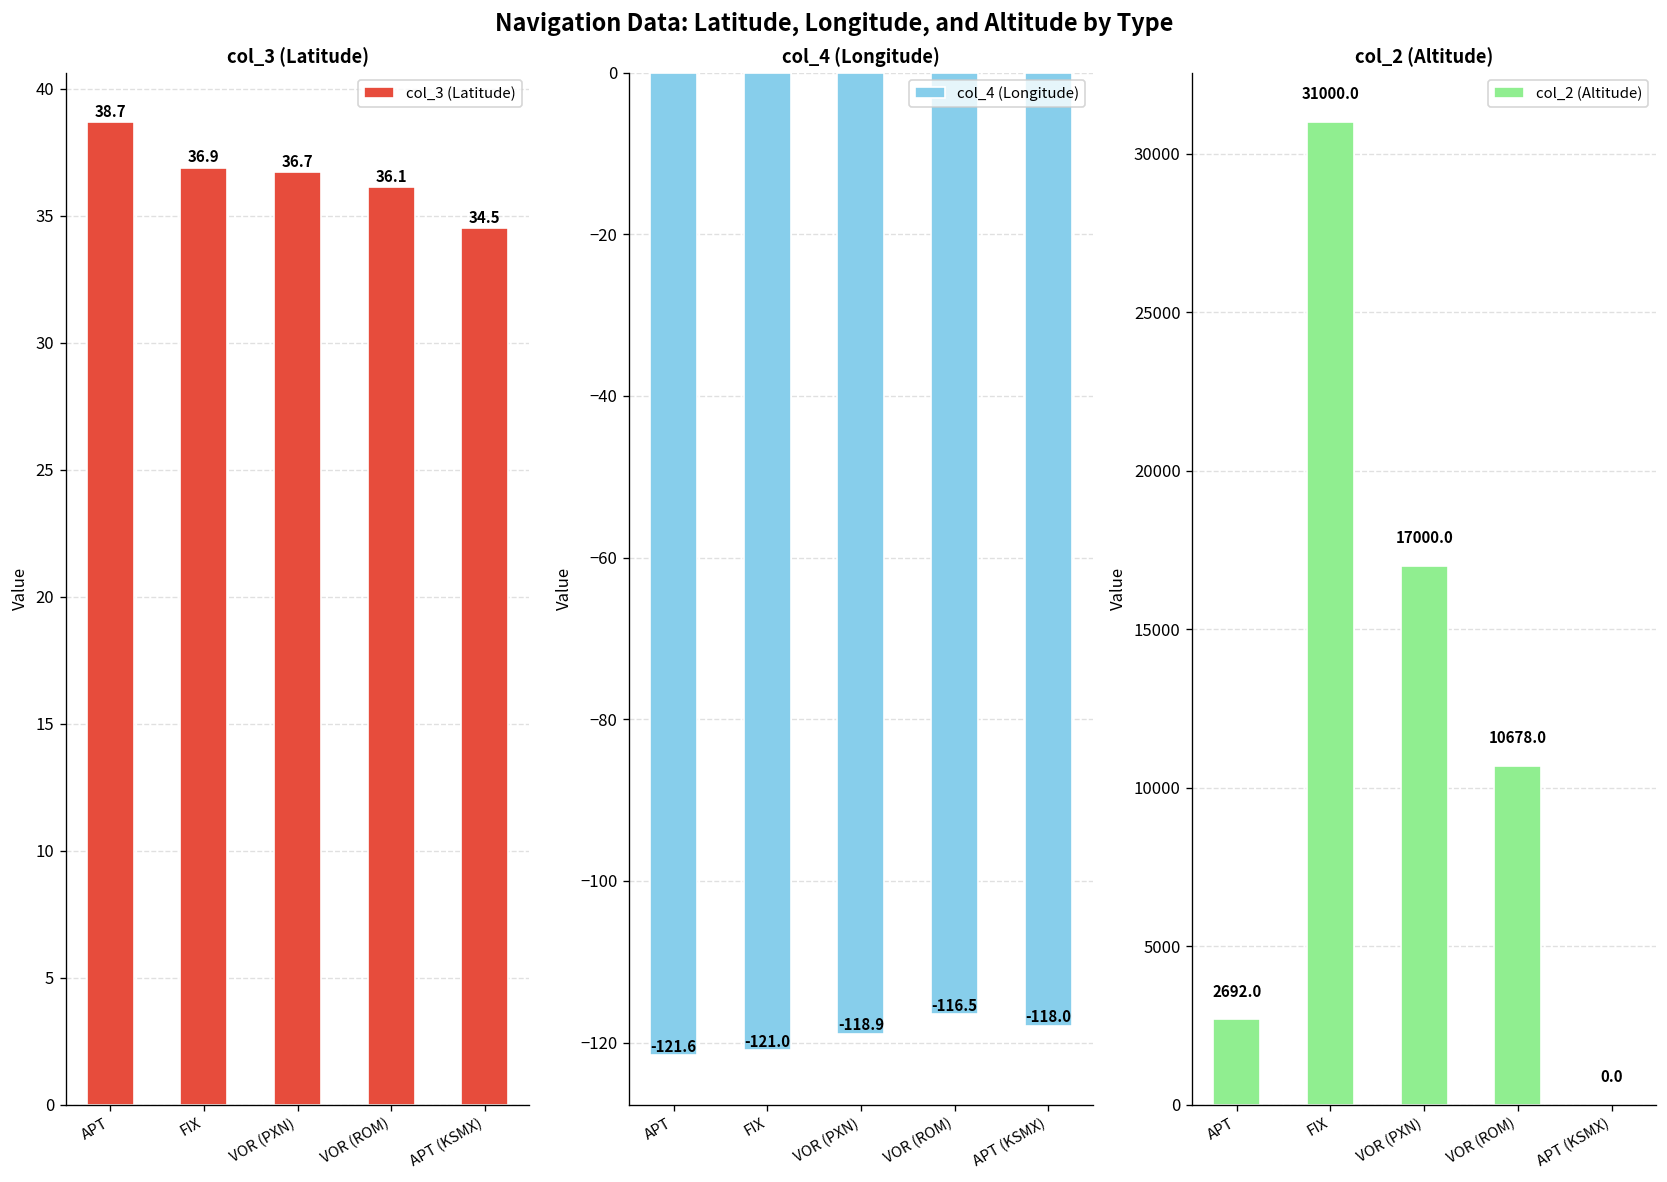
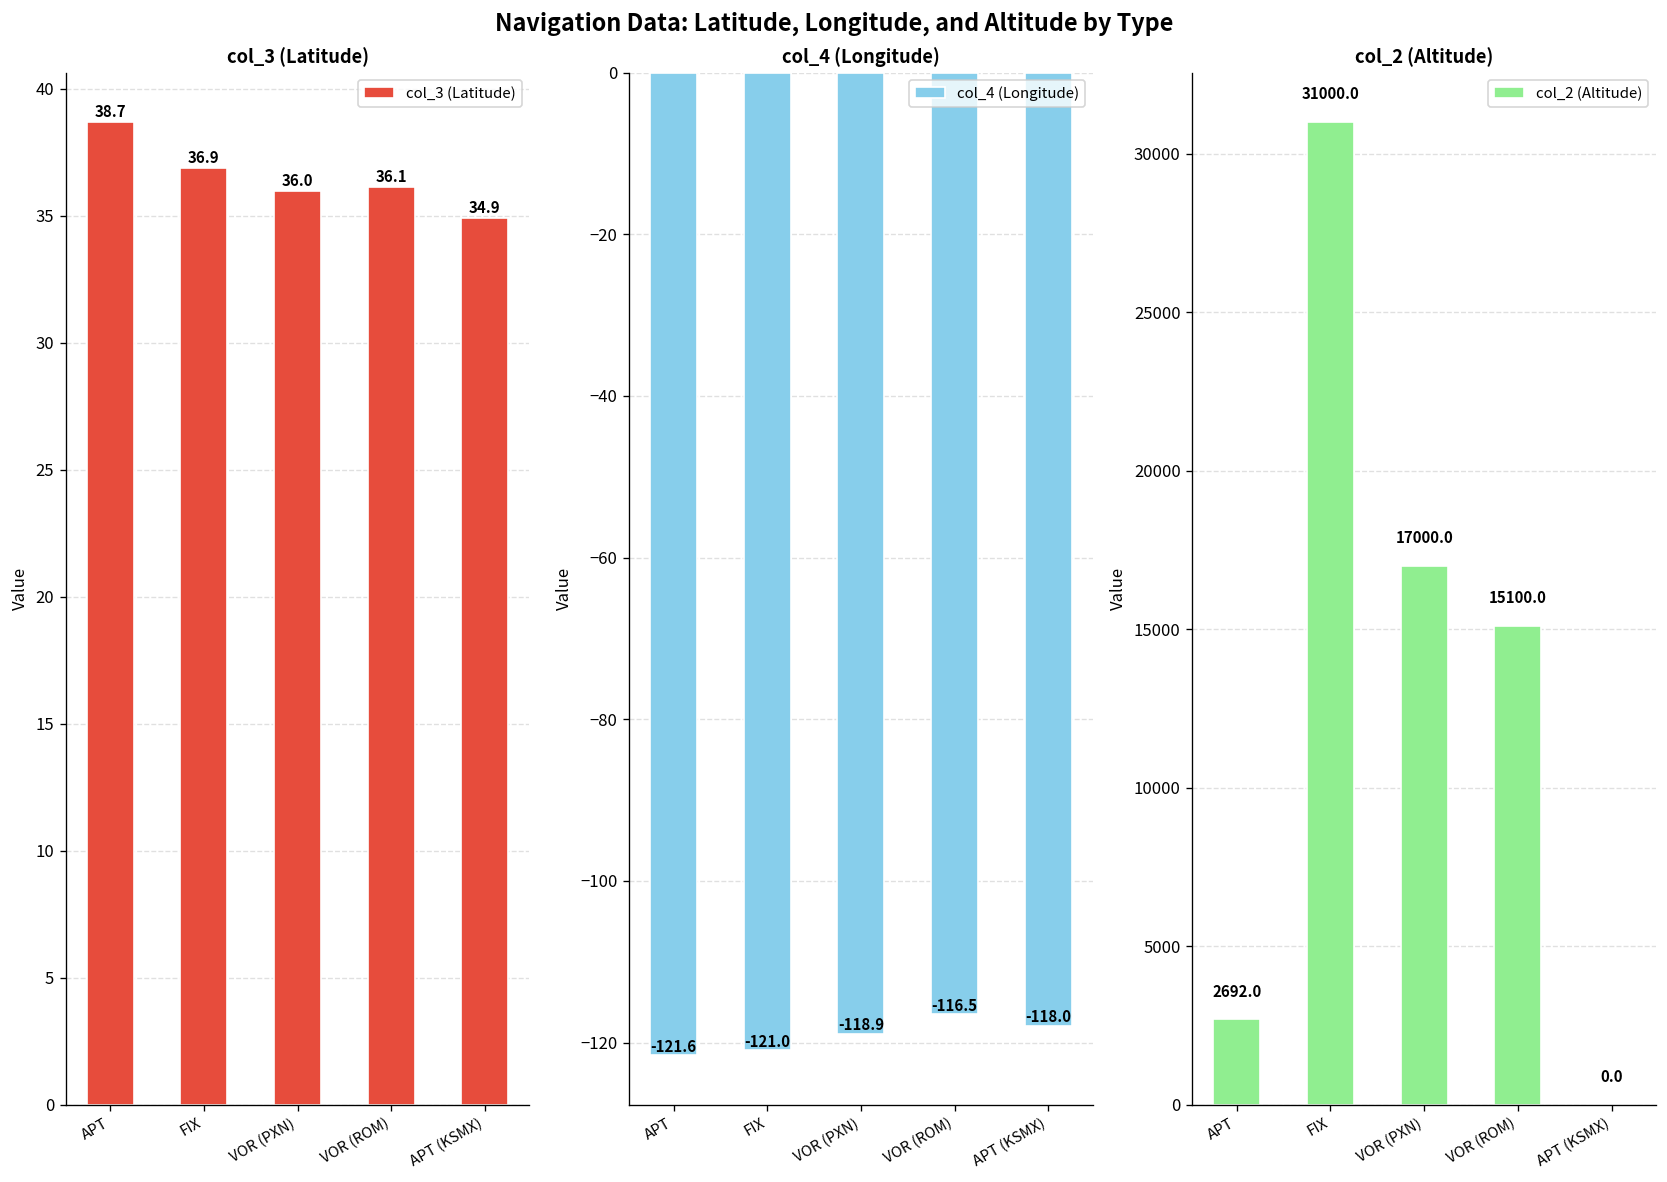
col_3 (Latitude), VOR (PXN): 36.7 -> 36.0
col_3 (Latitude), APT (KSMX): 34.5 -> 34.9
col_2 (Altitude), VOR (ROM): 10678.0 -> 15100.0
